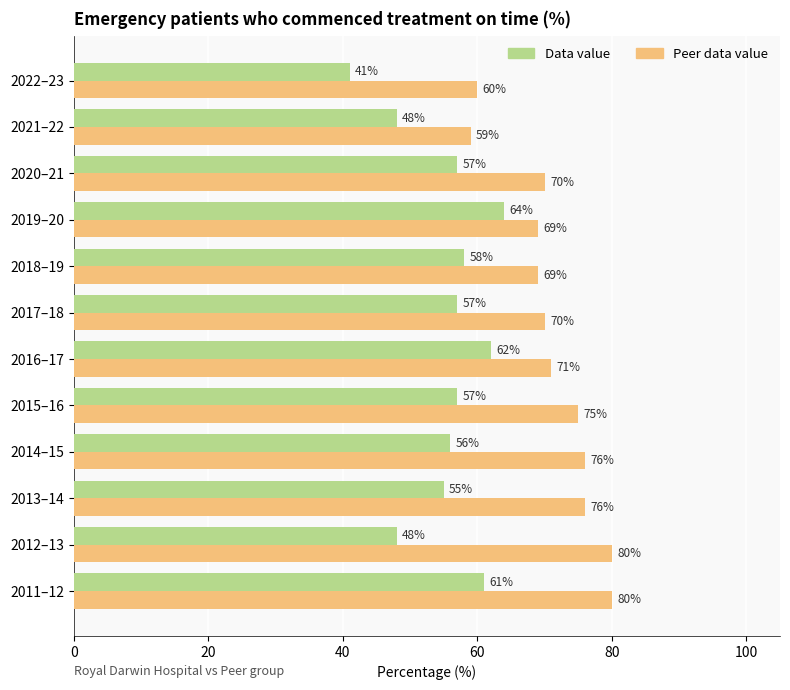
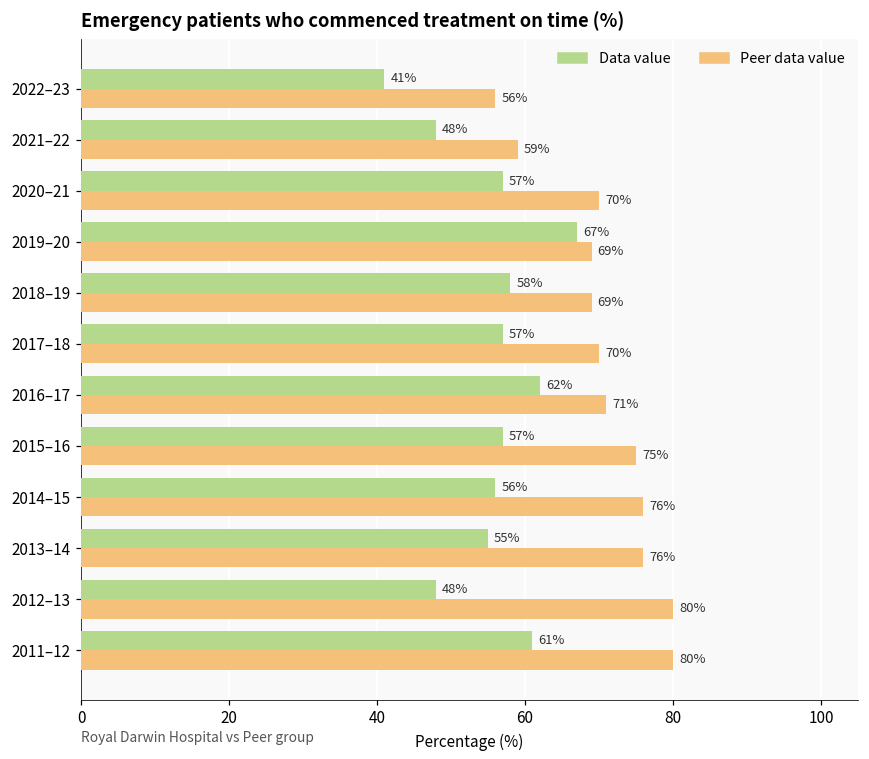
Peer data value, 2022–23: 60% -> 56%
Data value, 2019–20: 64% -> 67%
